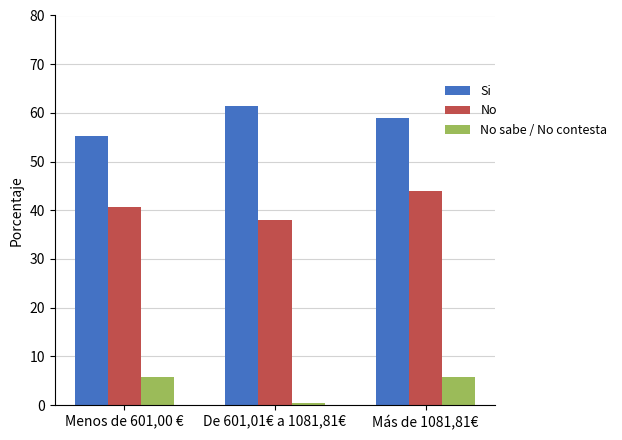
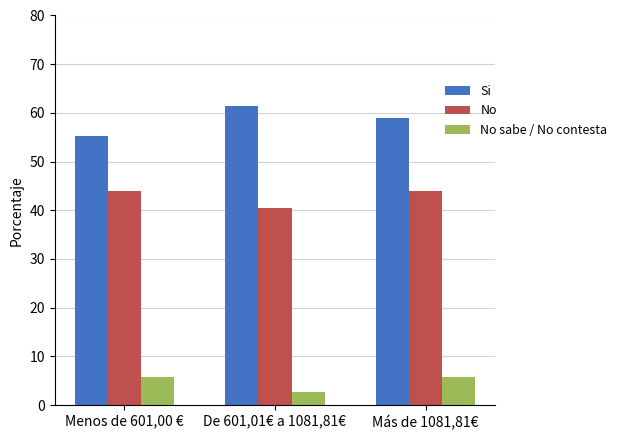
No, Menos de 601,00 €: 41 -> 44
No, De 601,01€ a 1081,81€: 38 -> 41
No sabe / No contesta, De 601,01€ a 1081,81€: 1 -> 3
